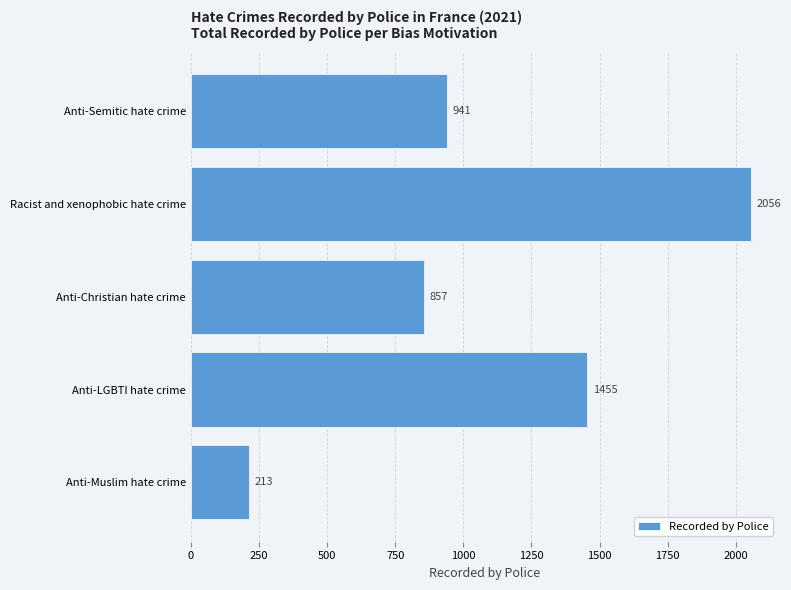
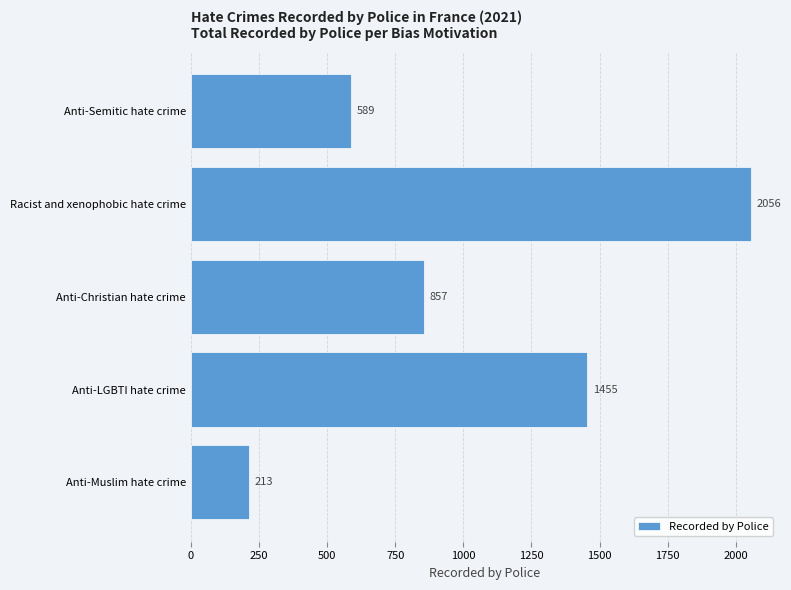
Anti-Semitic hate crime: 941 -> 589
